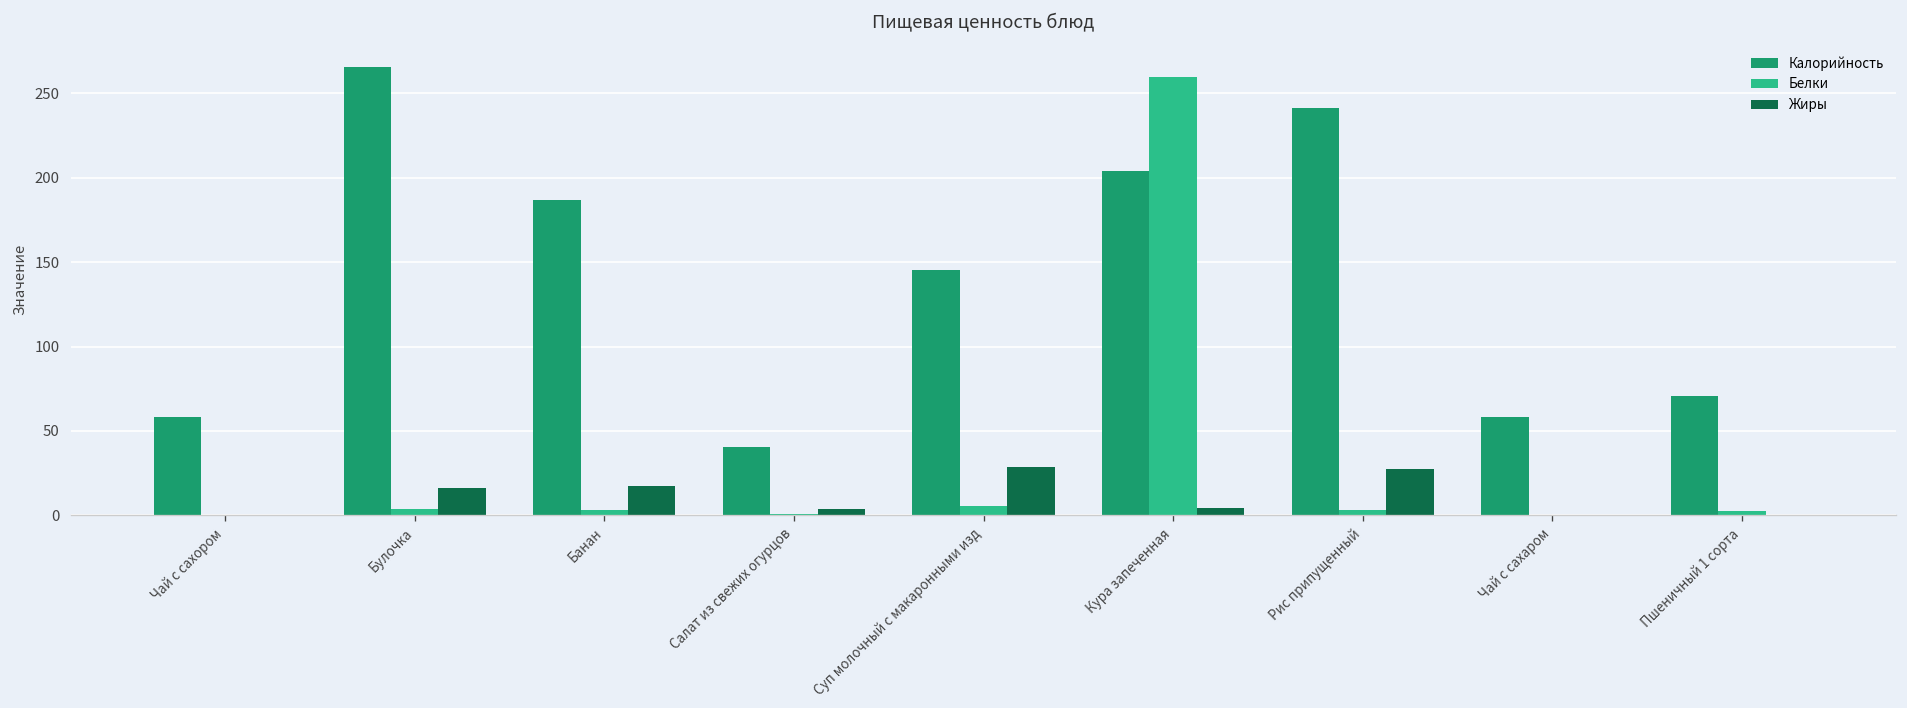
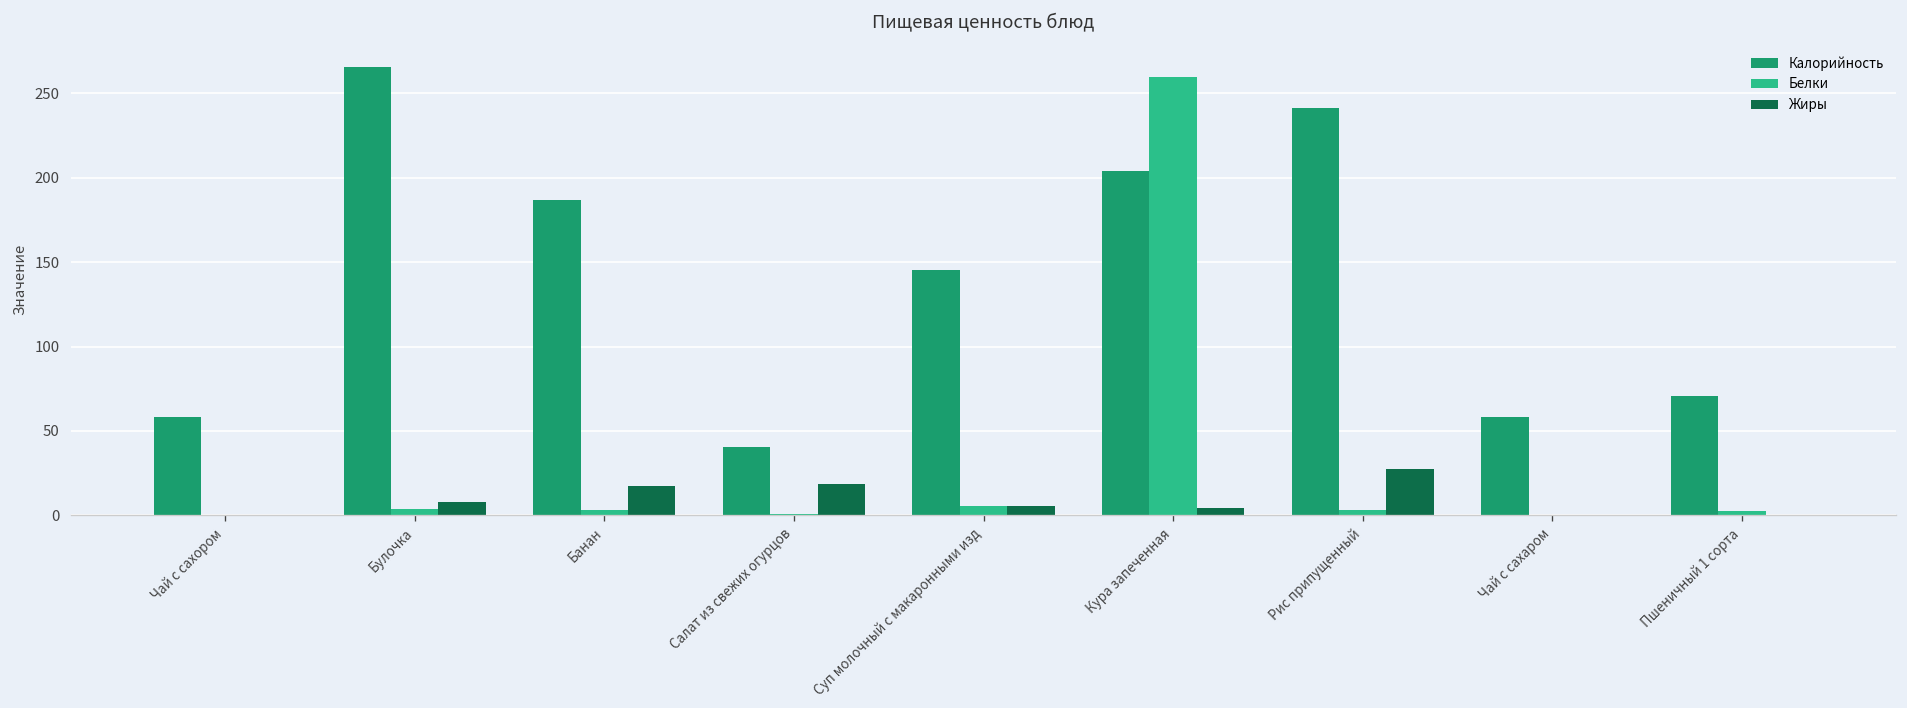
Жиры, Булочка: 16 -> 8
Жиры, Салат из свежих огурцов: 4 -> 18
Жиры, Суп молочный с макаронными изд: 29 -> 5
